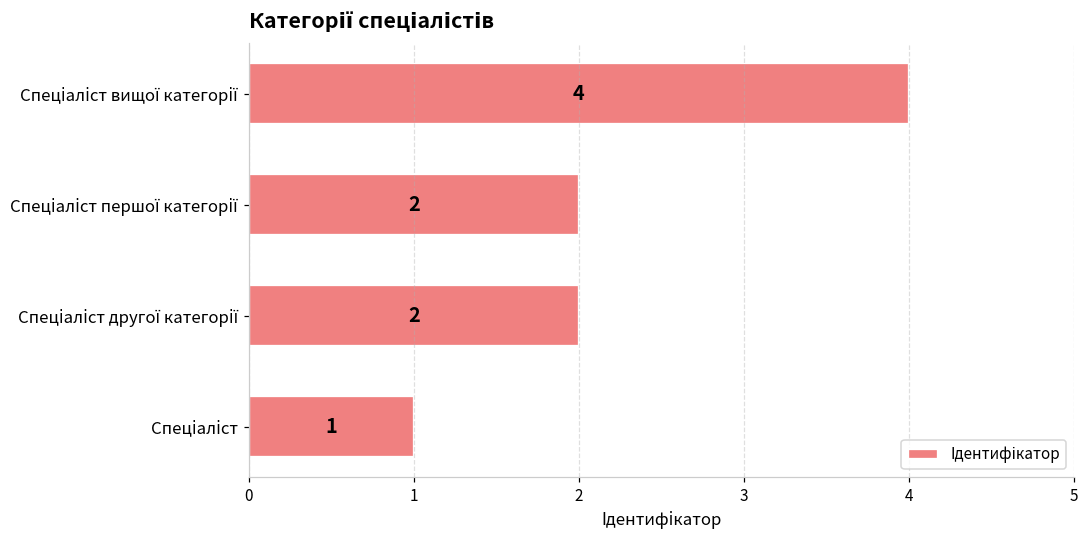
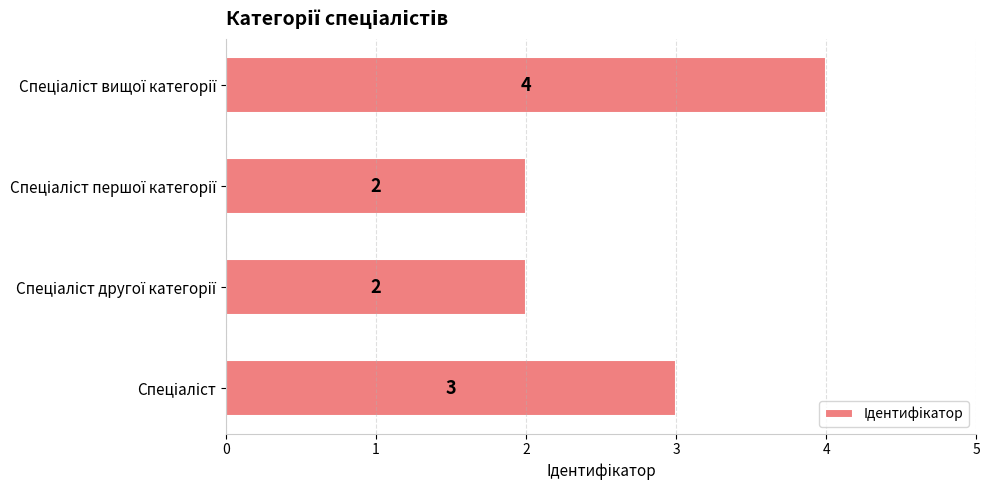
Спеціаліст: 1 -> 3
